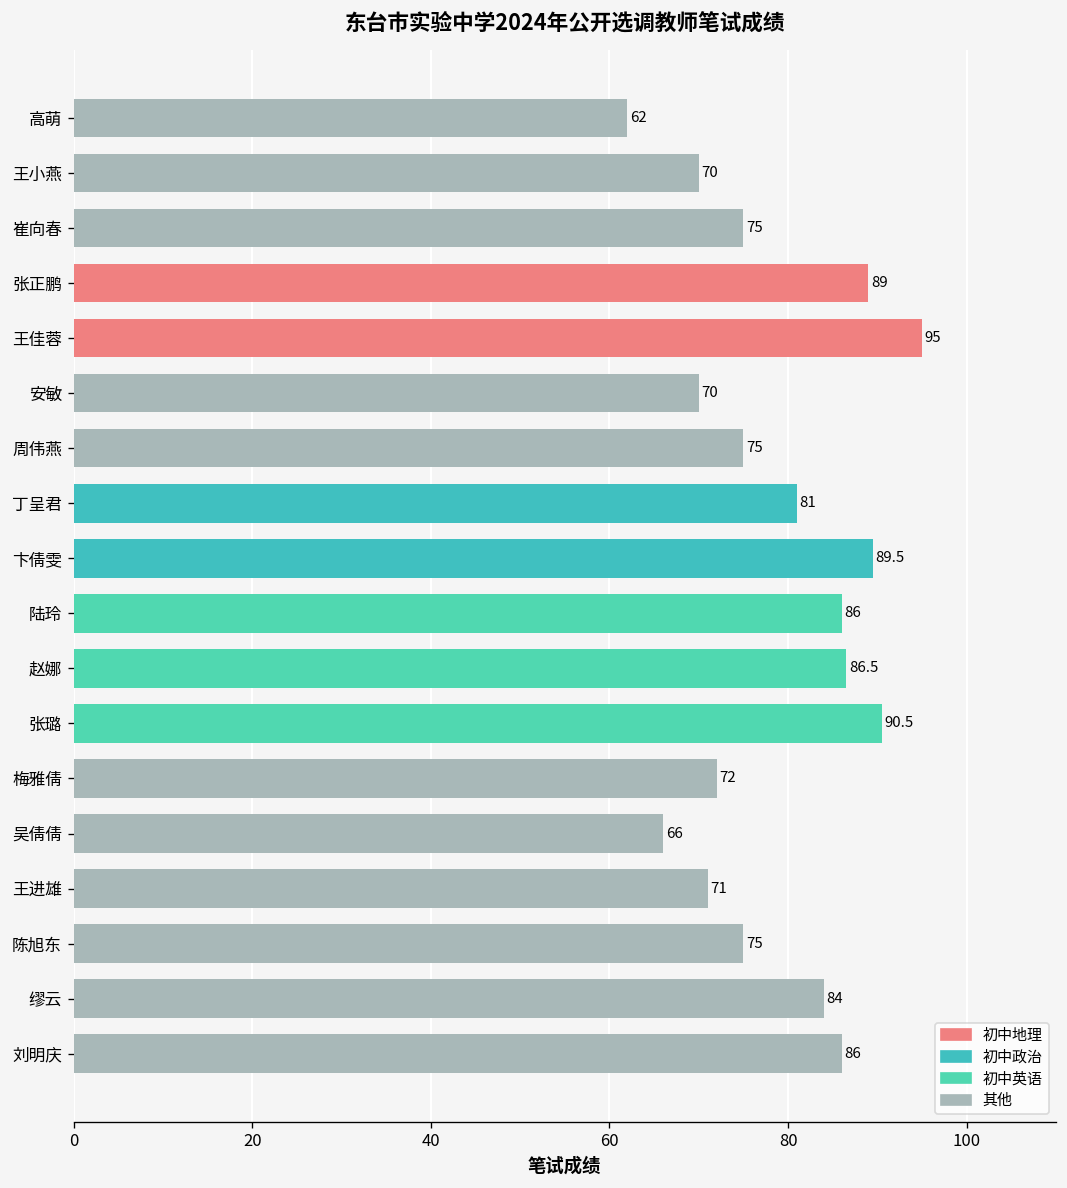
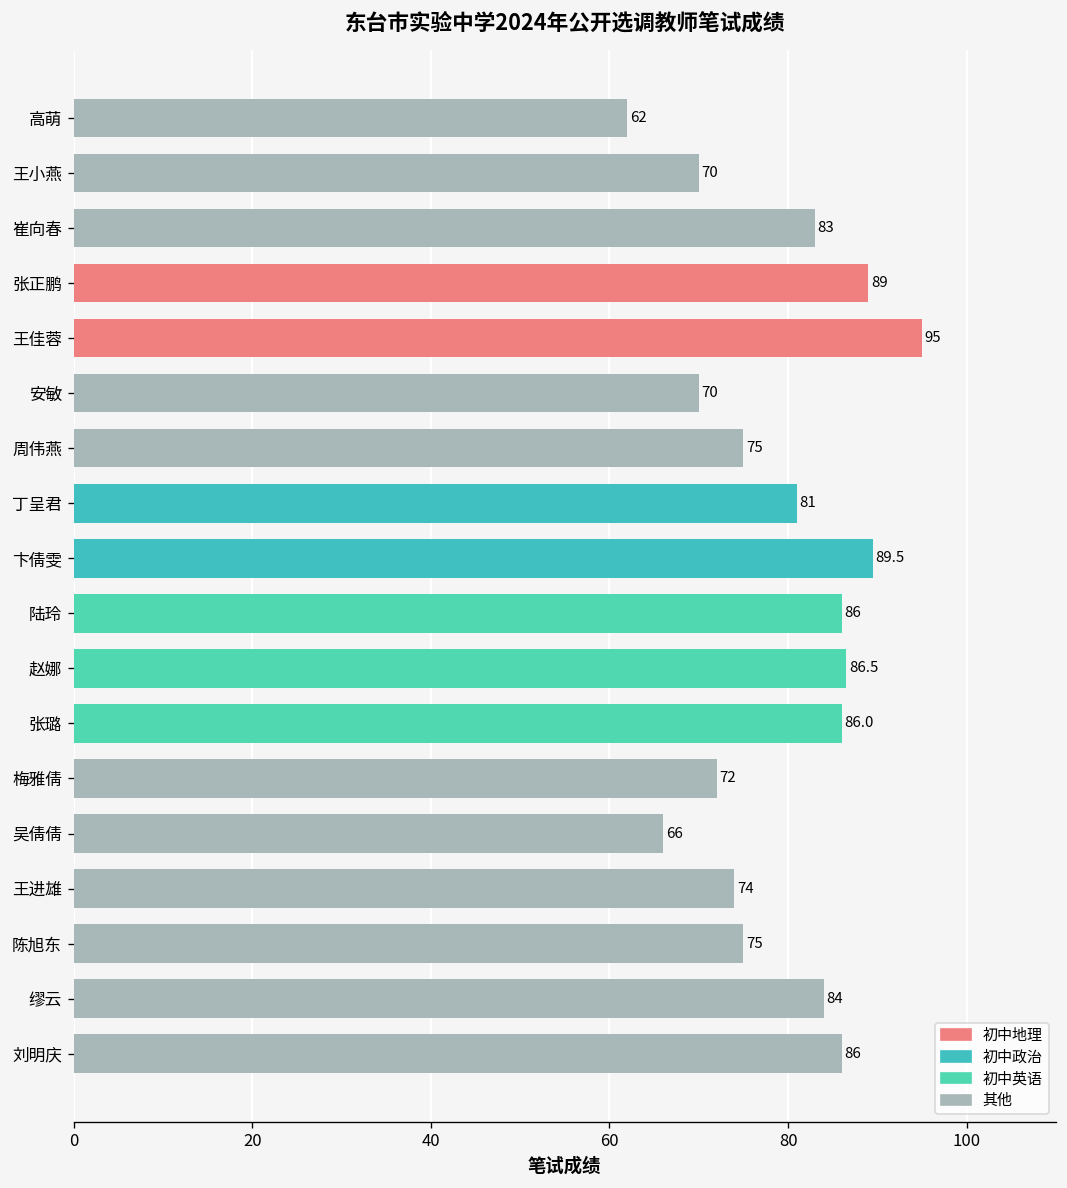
崔向春: 75 -> 83
张璐: 90.5 -> 86.0
王进雄: 71 -> 74
